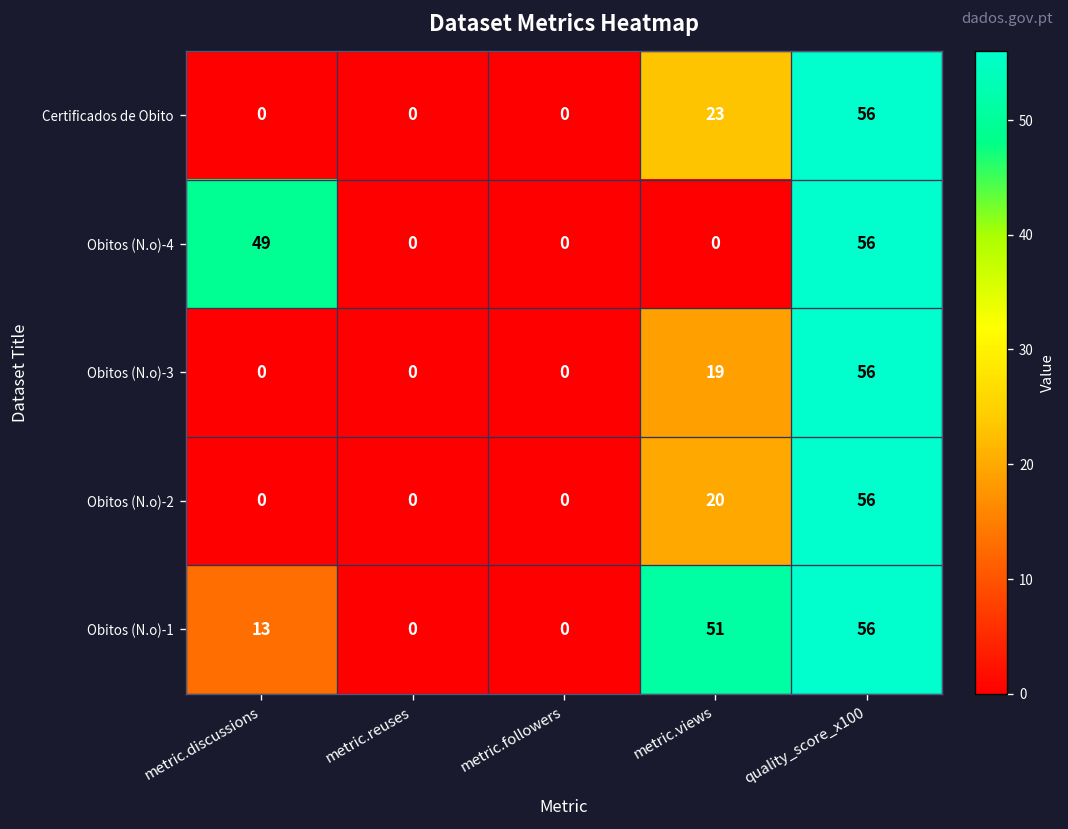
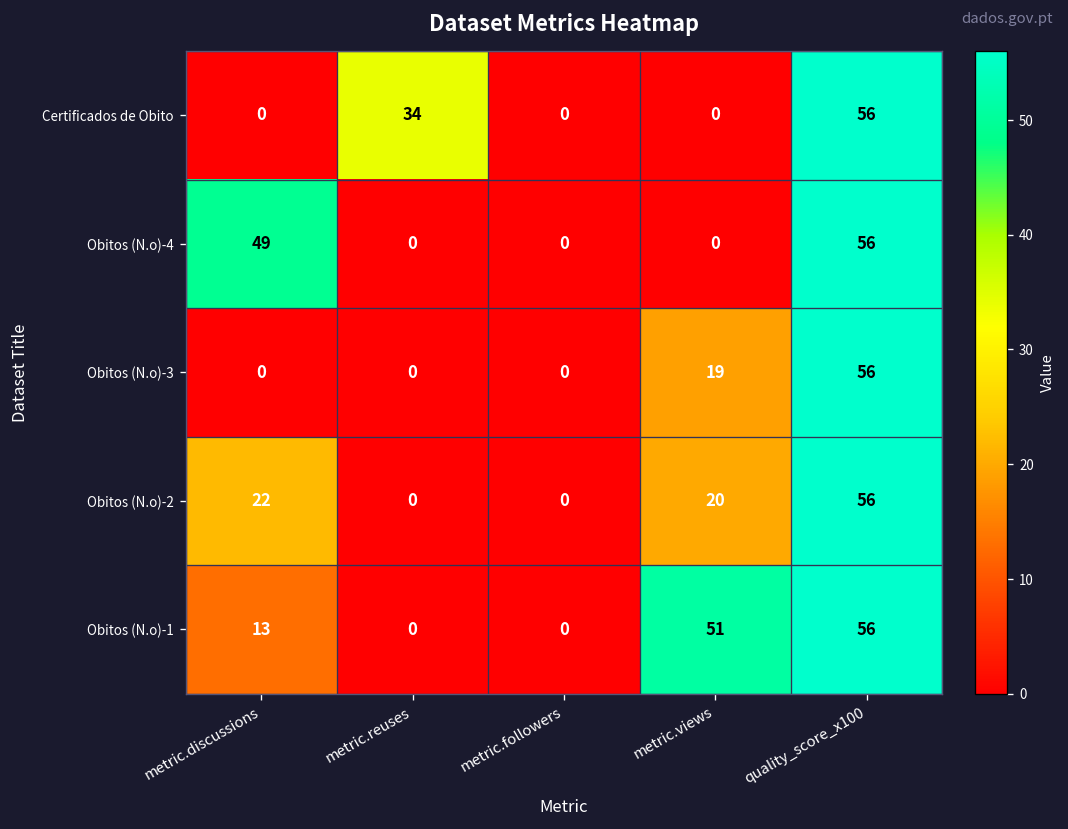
Certificados de Obito, metric.reuses: 0 -> 34
Certificados de Obito, metric.views: 23 -> 0
Obitos (N.o)-2, metric.discussions: 0 -> 22
